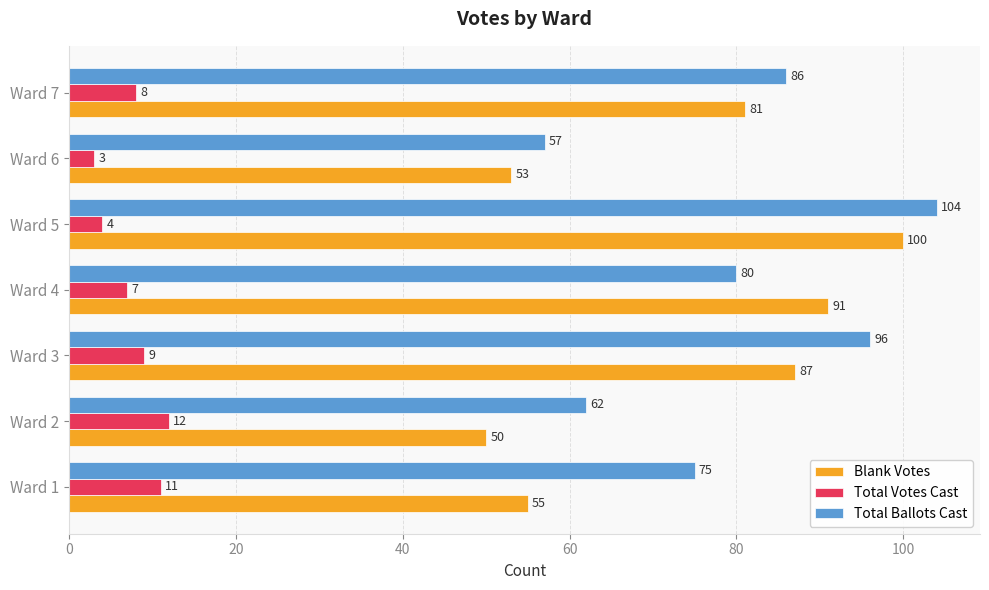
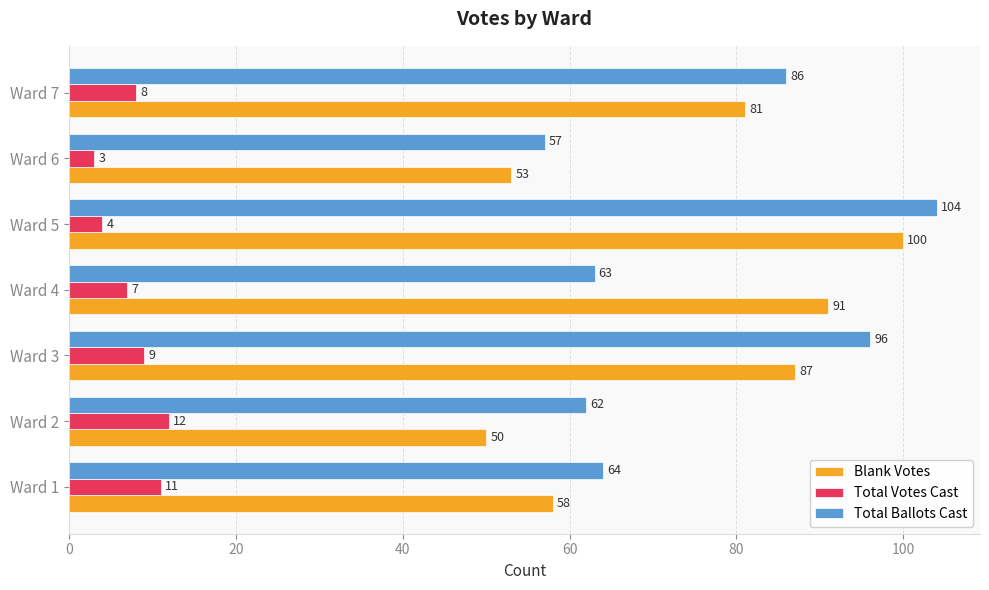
Total Ballots Cast, Ward 4: 80 -> 63
Total Ballots Cast, Ward 1: 75 -> 64
Blank Votes, Ward 1: 55 -> 58
